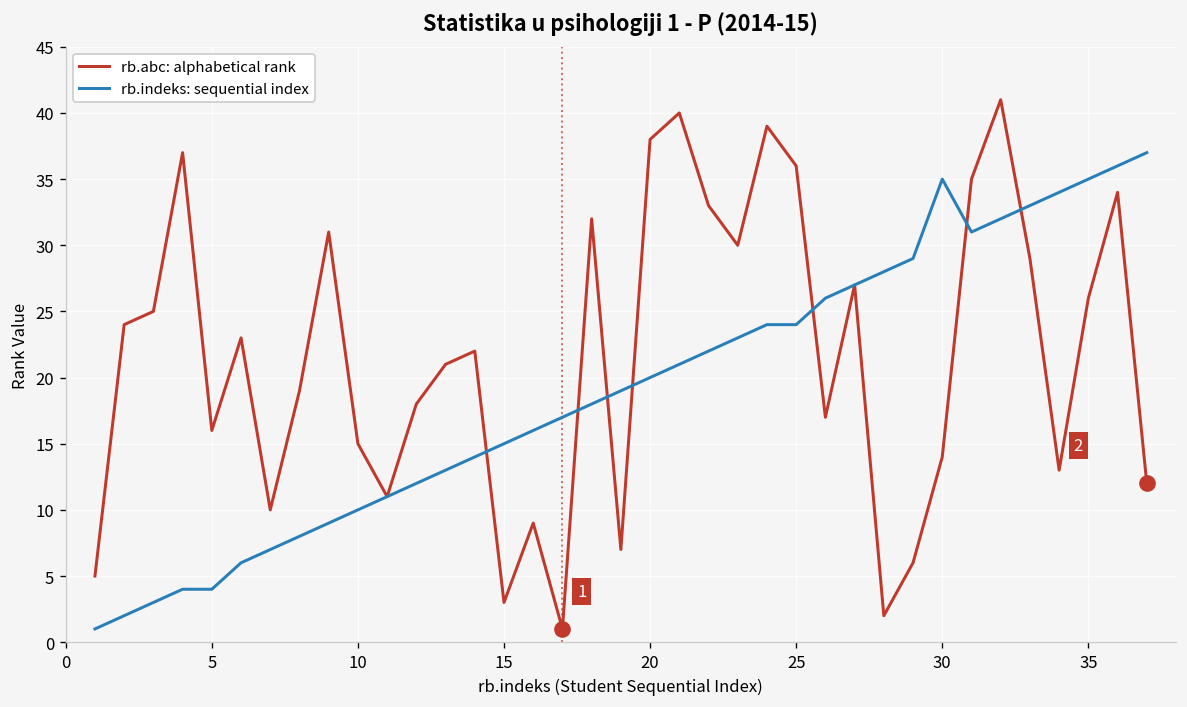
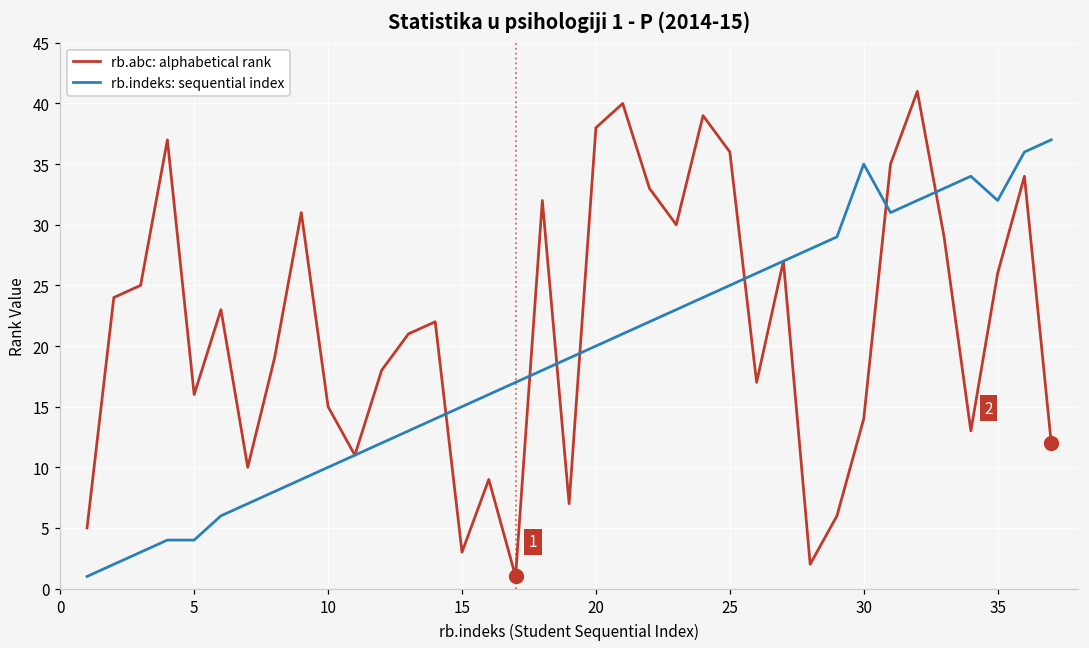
rb.indeks: sequential index, 25: 24 -> 25
rb.indeks: sequential index, 35: 35 -> 32
